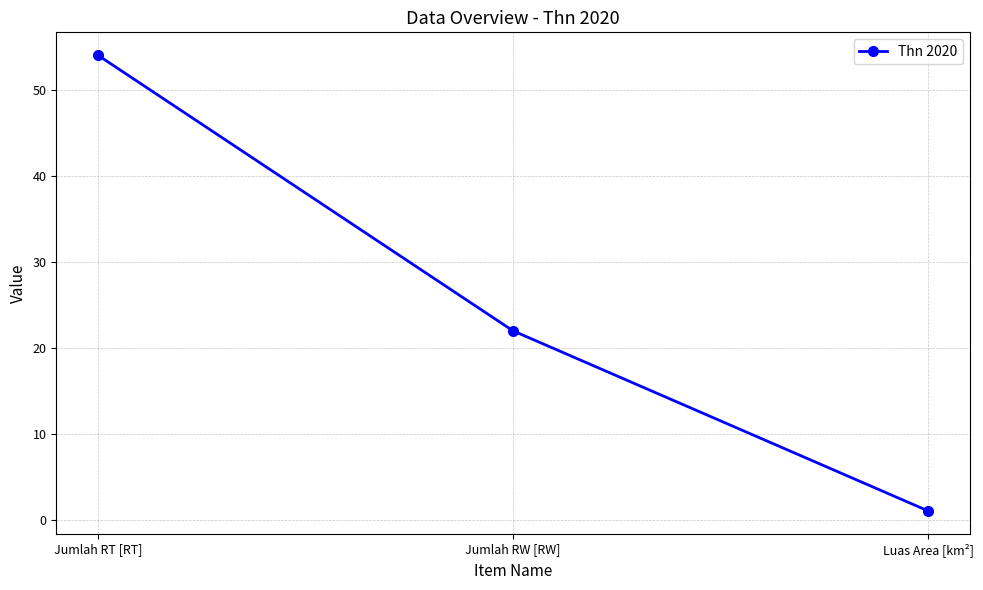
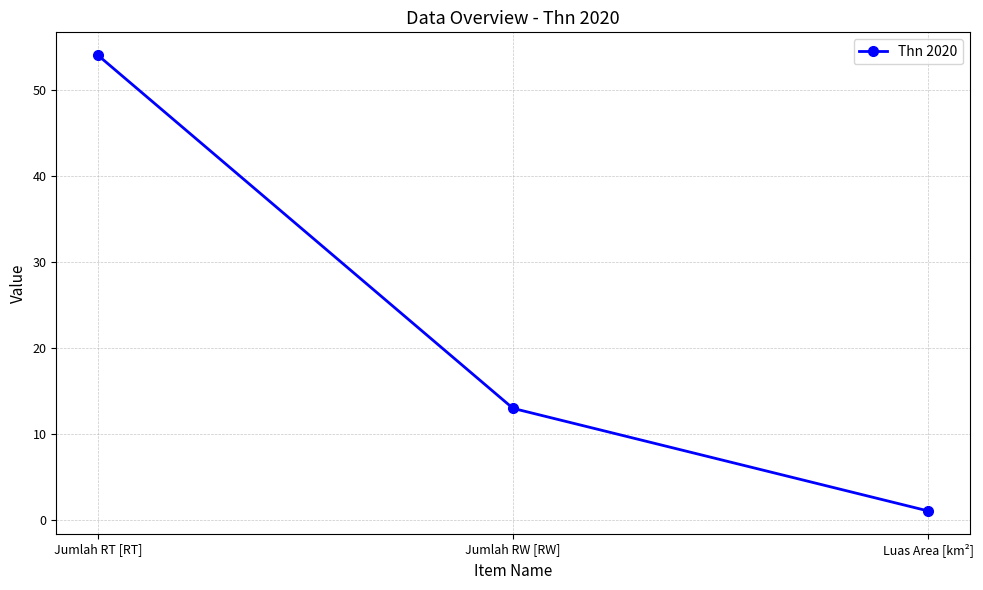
Jumlah RW [RW]: 22 -> 13
